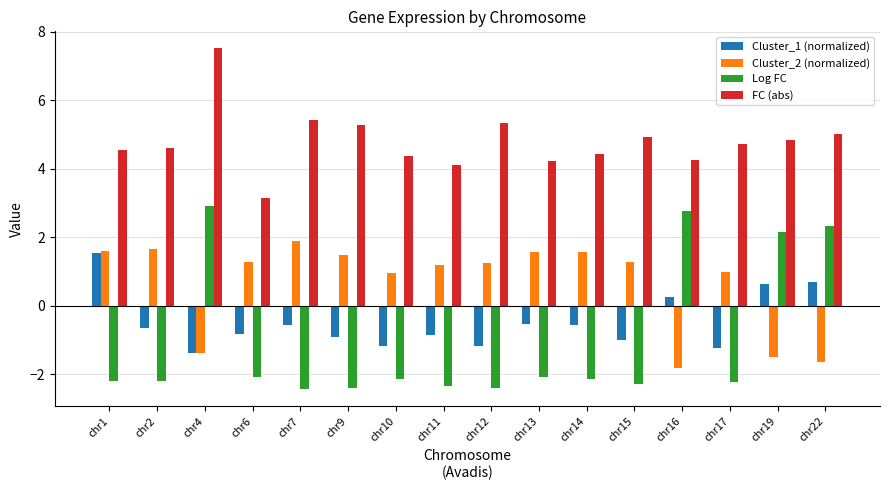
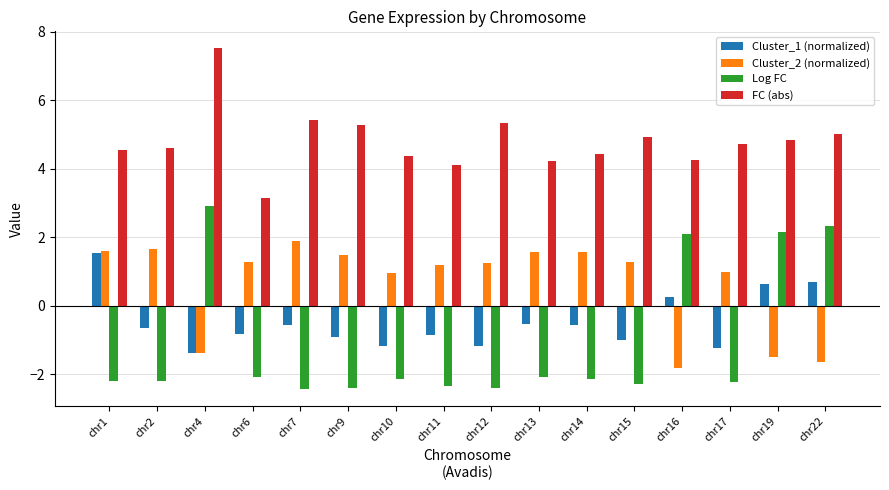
Log FC, chr16: 2.8 -> 2.1
